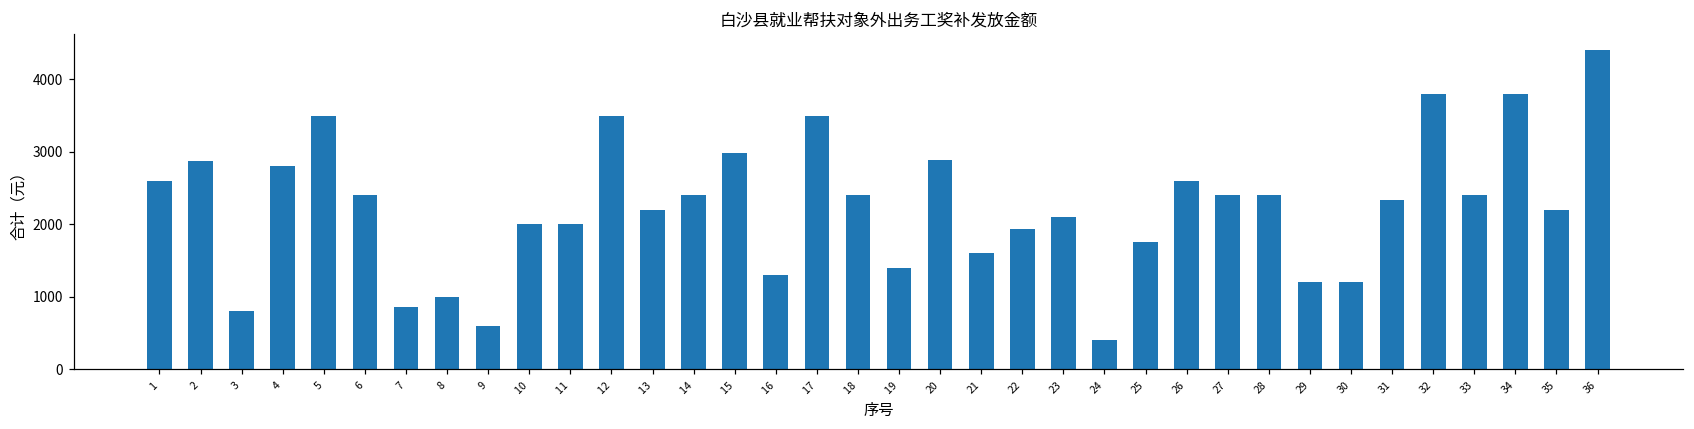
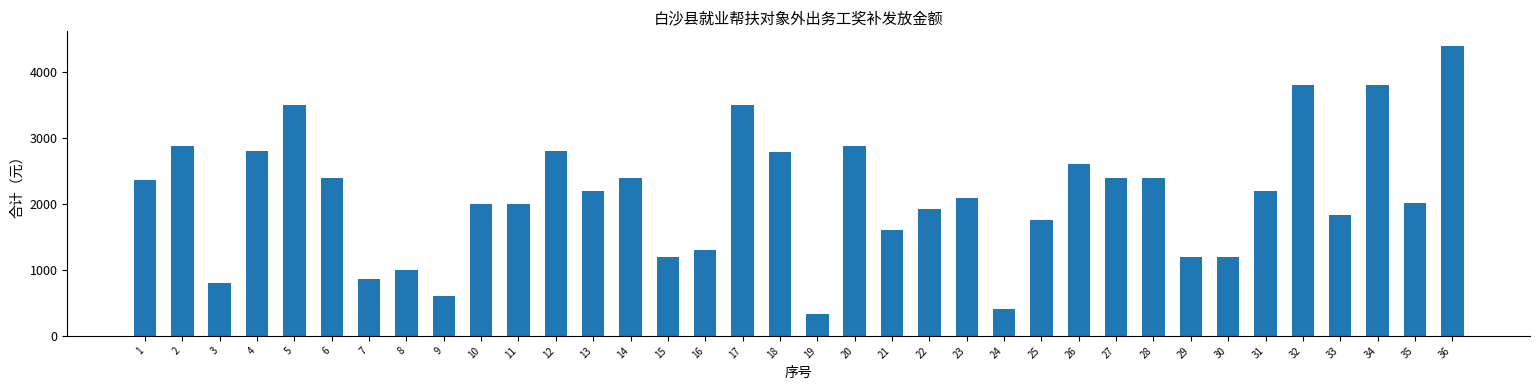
1: 2600 -> 2400
12: 3500 -> 2800
15: 3000 -> 1200
18: 2400 -> 2800
19: 1400 -> 300
31: 2300 -> 2200
33: 2400 -> 1800
35: 2200 -> 2000
